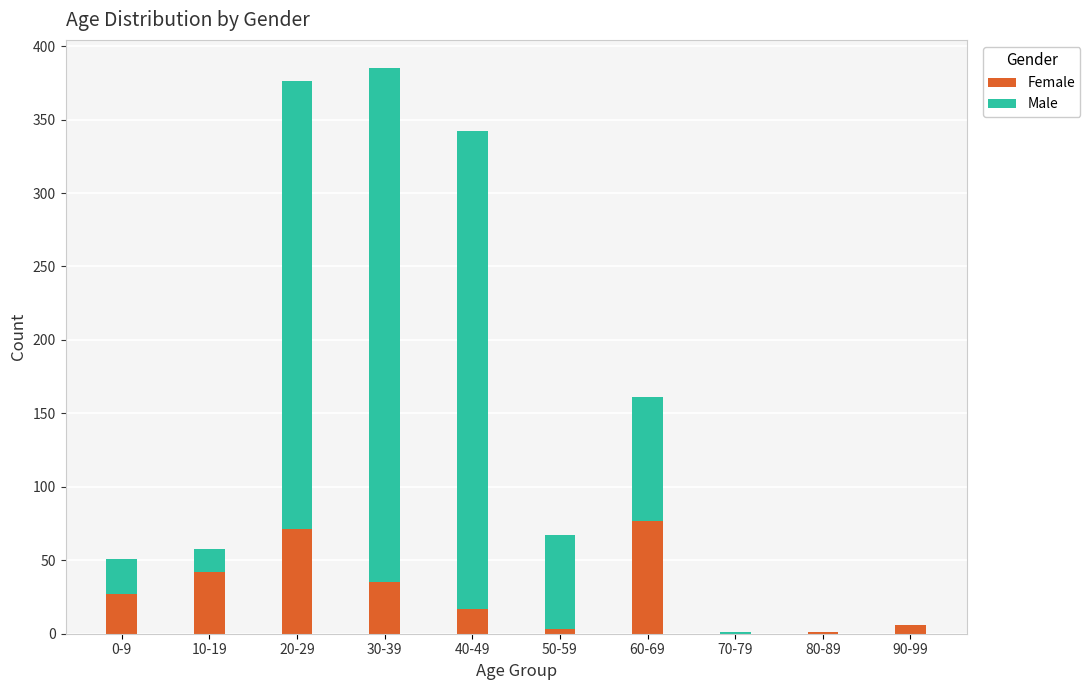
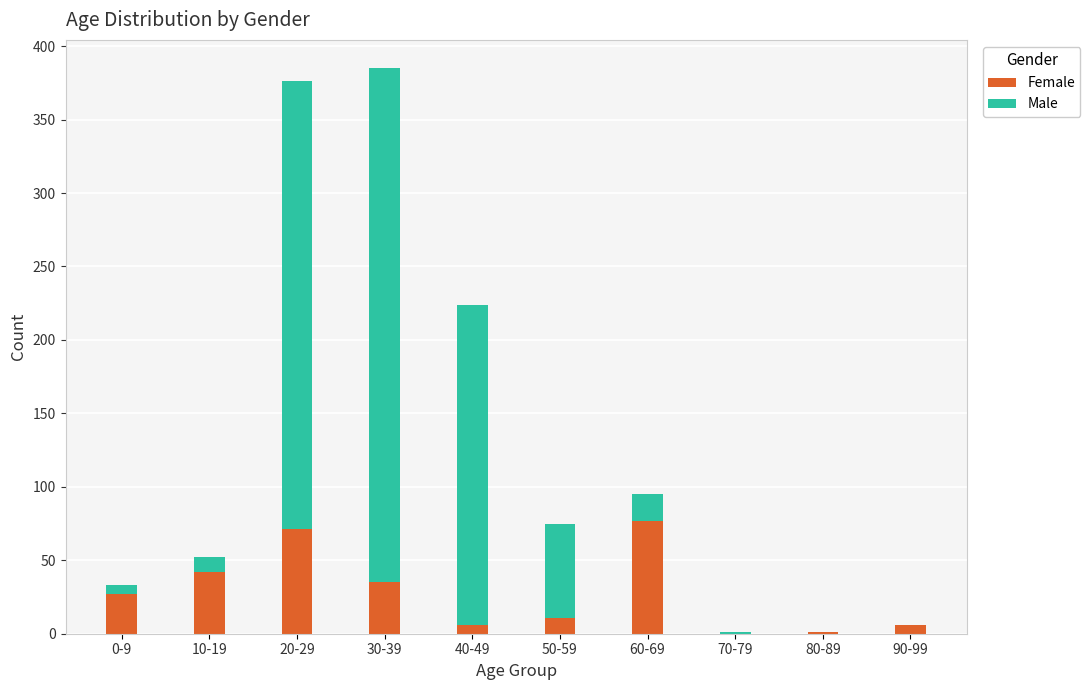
Male, 0-9: 24 -> 6
Male, 10-19: 16 -> 10
Female, 40-49: 17 -> 6
Male, 40-49: 325 -> 218
Female, 50-59: 3 -> 11
Male, 60-69: 84 -> 18
